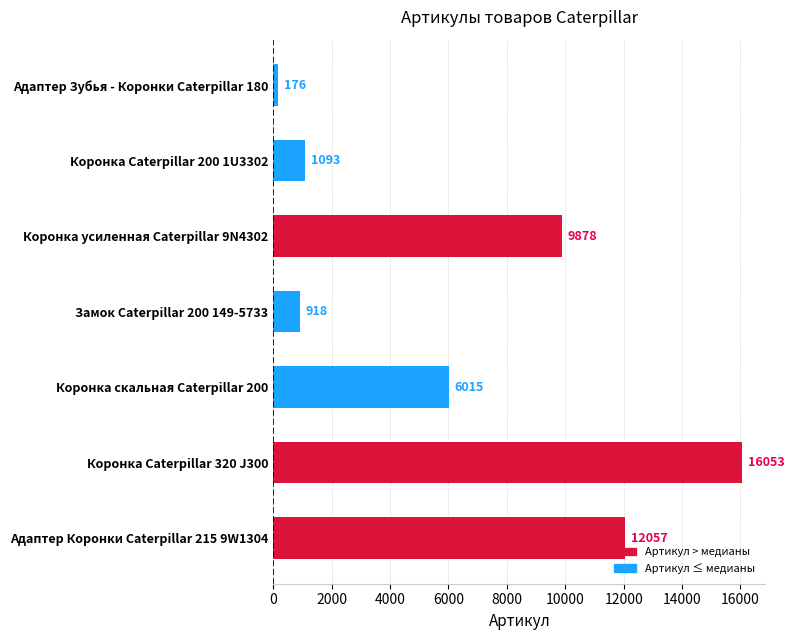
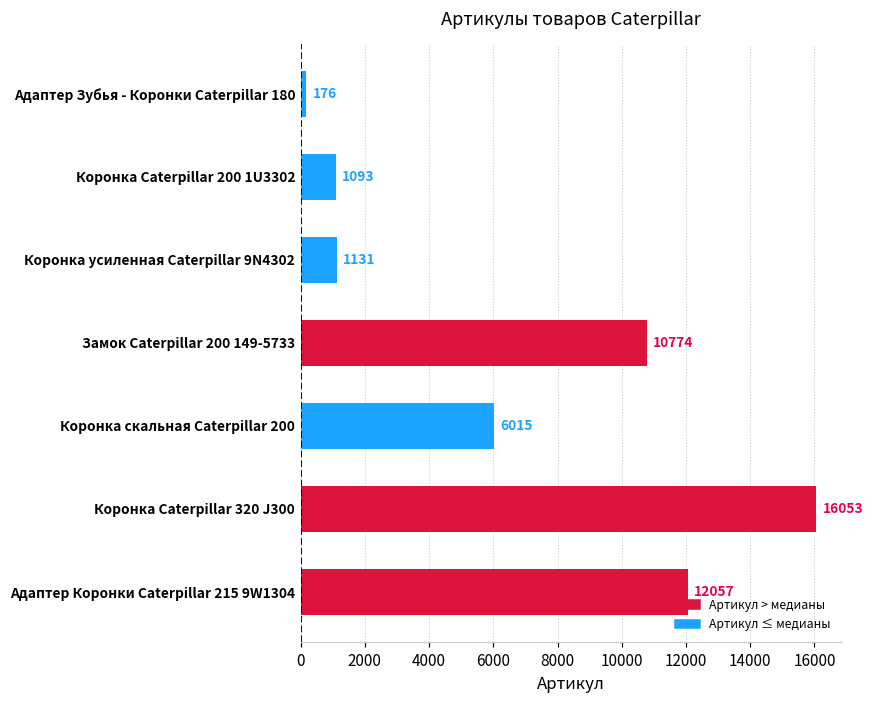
Коронка усиленная Caterpillar 9N4302: 9878 -> 1131
Замок Caterpillar 200 149-5733: 918 -> 10774
